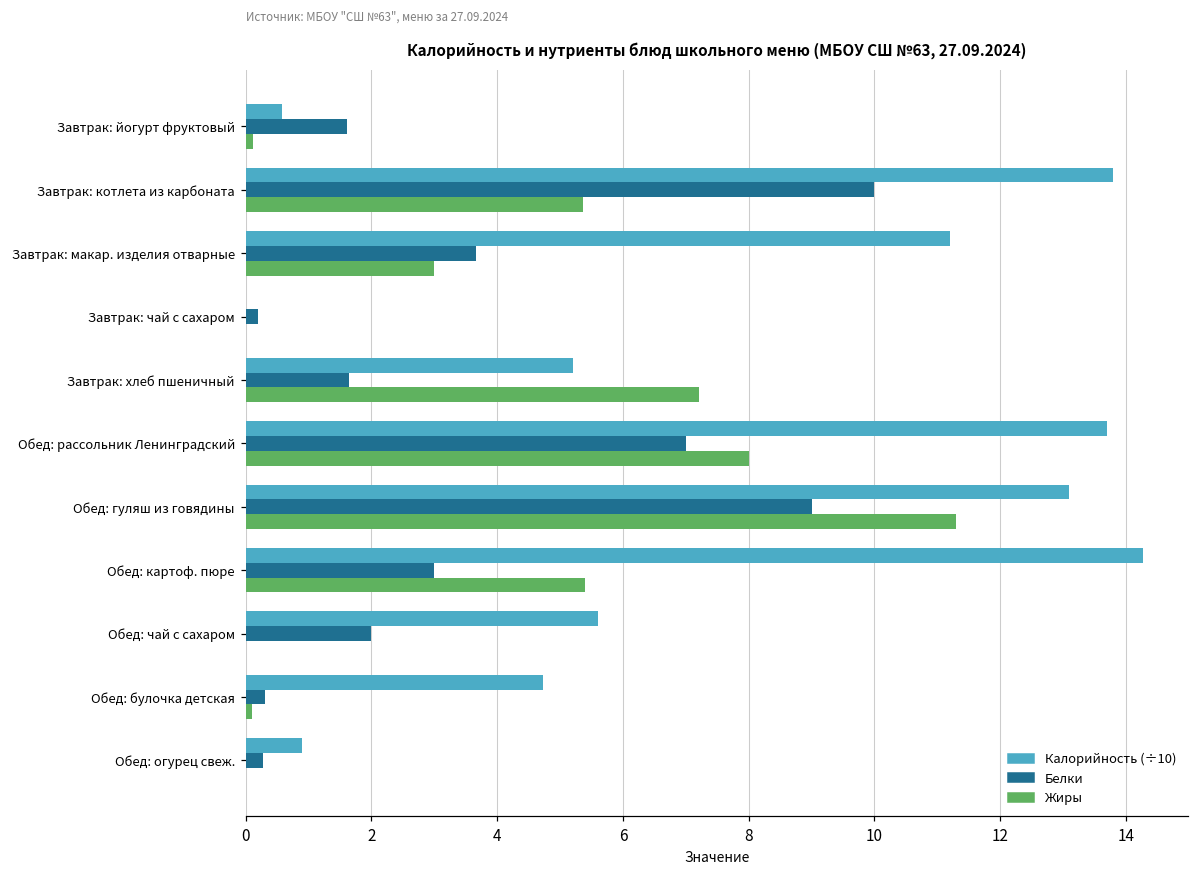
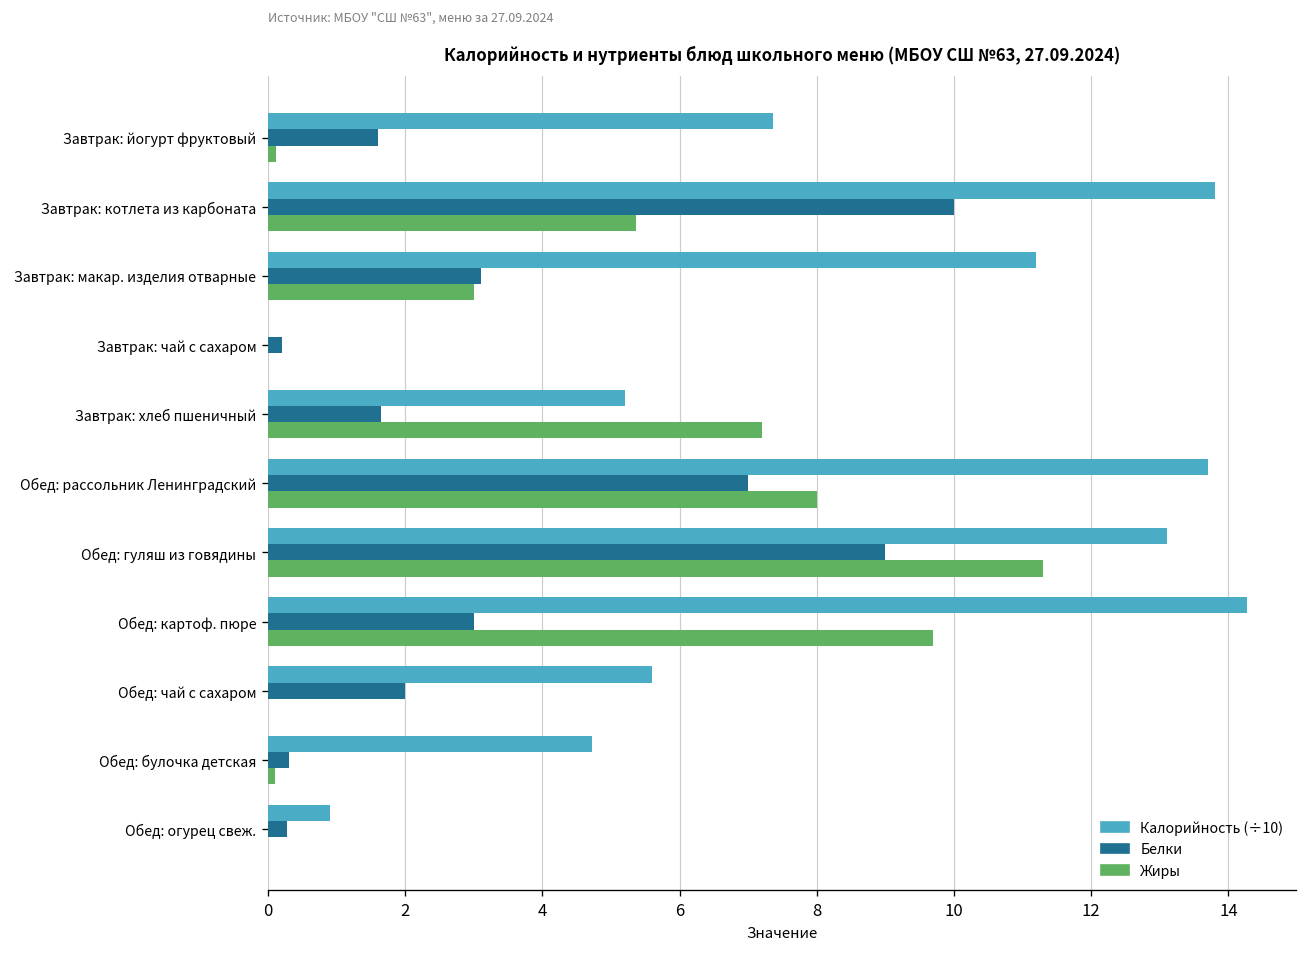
Калорийность (÷10), Завтрак: йогурт фруктовый: 0.6 -> 7.4
Белки, Завтрак: макар. изделия отварные: 3.7 -> 3.1
Жиры, Обед: картоф. пюре: 5.4 -> 9.7
